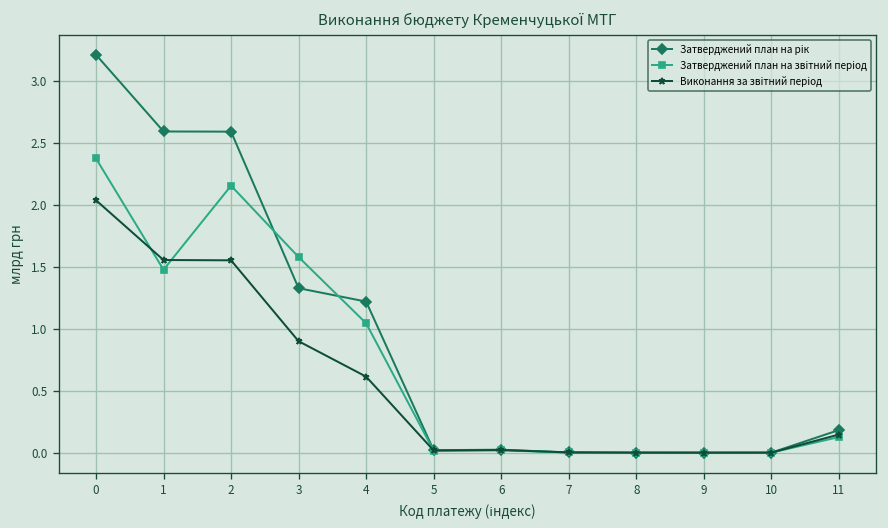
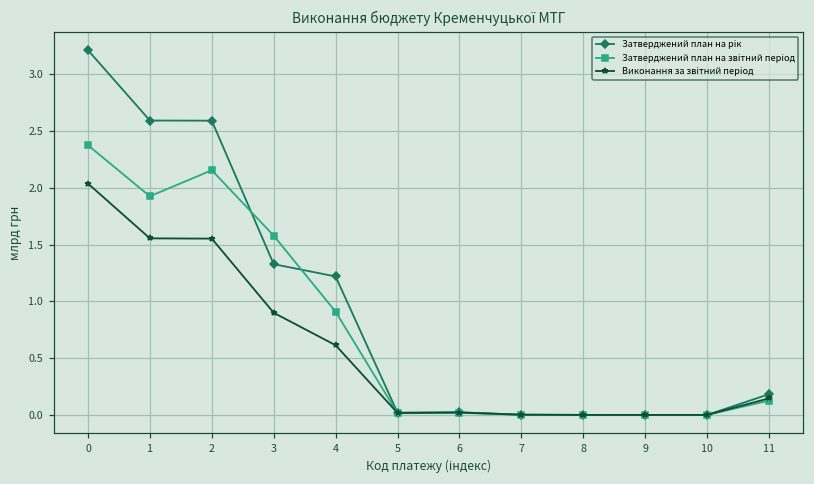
Затверджений план на звітний період, 1: 1.48 -> 1.93
Затверджений план на звітний період, 4: 1.04 -> 0.91
